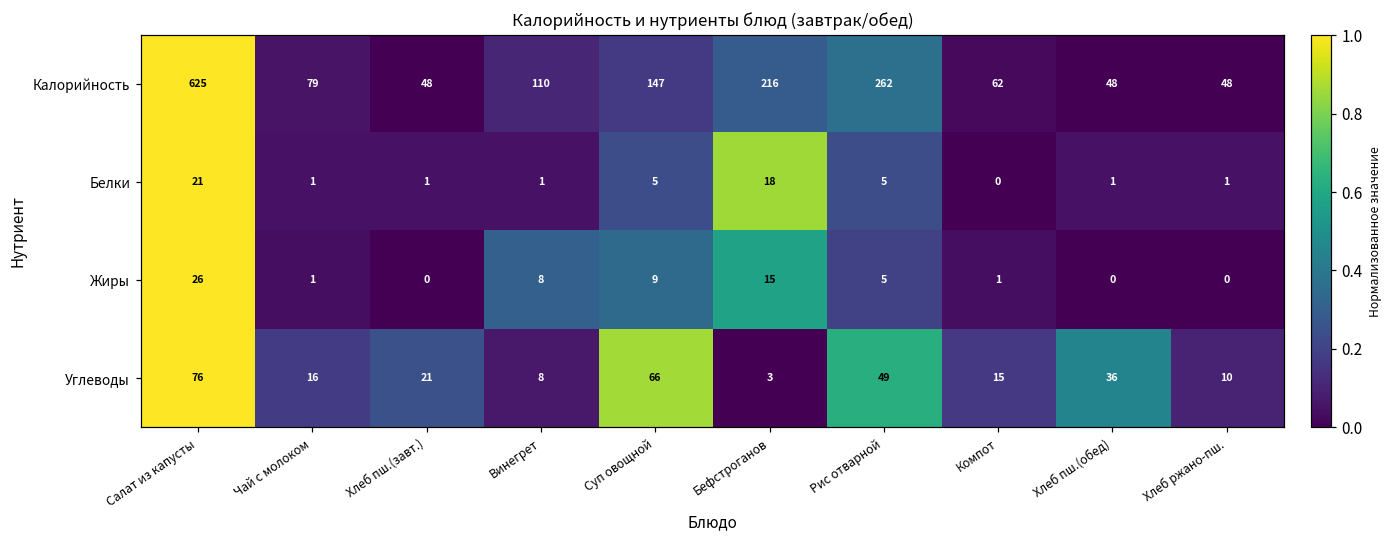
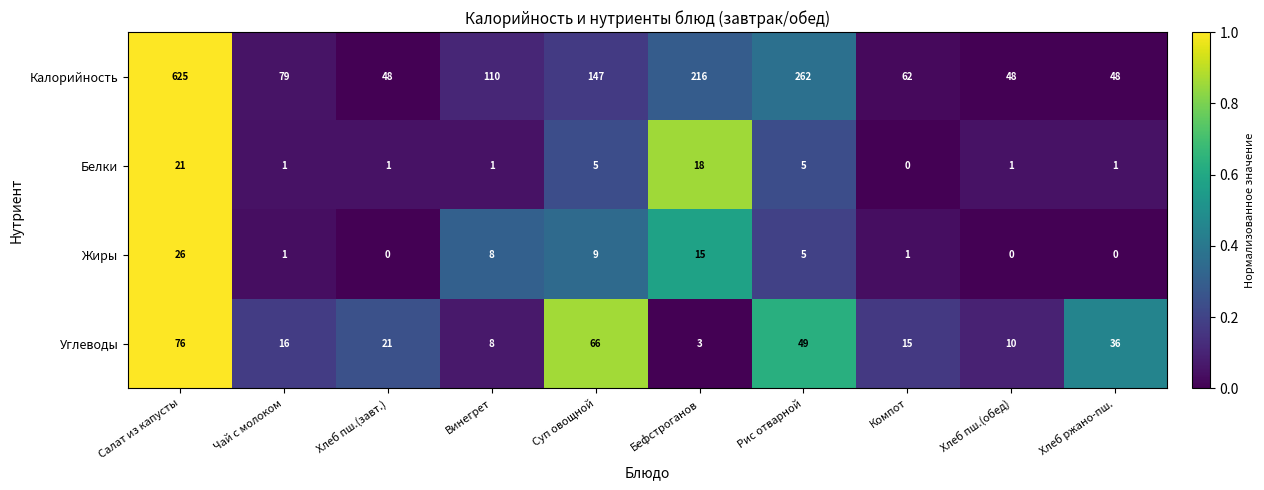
Углеводы, Хлеб пш.(обед): 36 -> 10
Углеводы, Хлеб ржано-пш.: 10 -> 36
